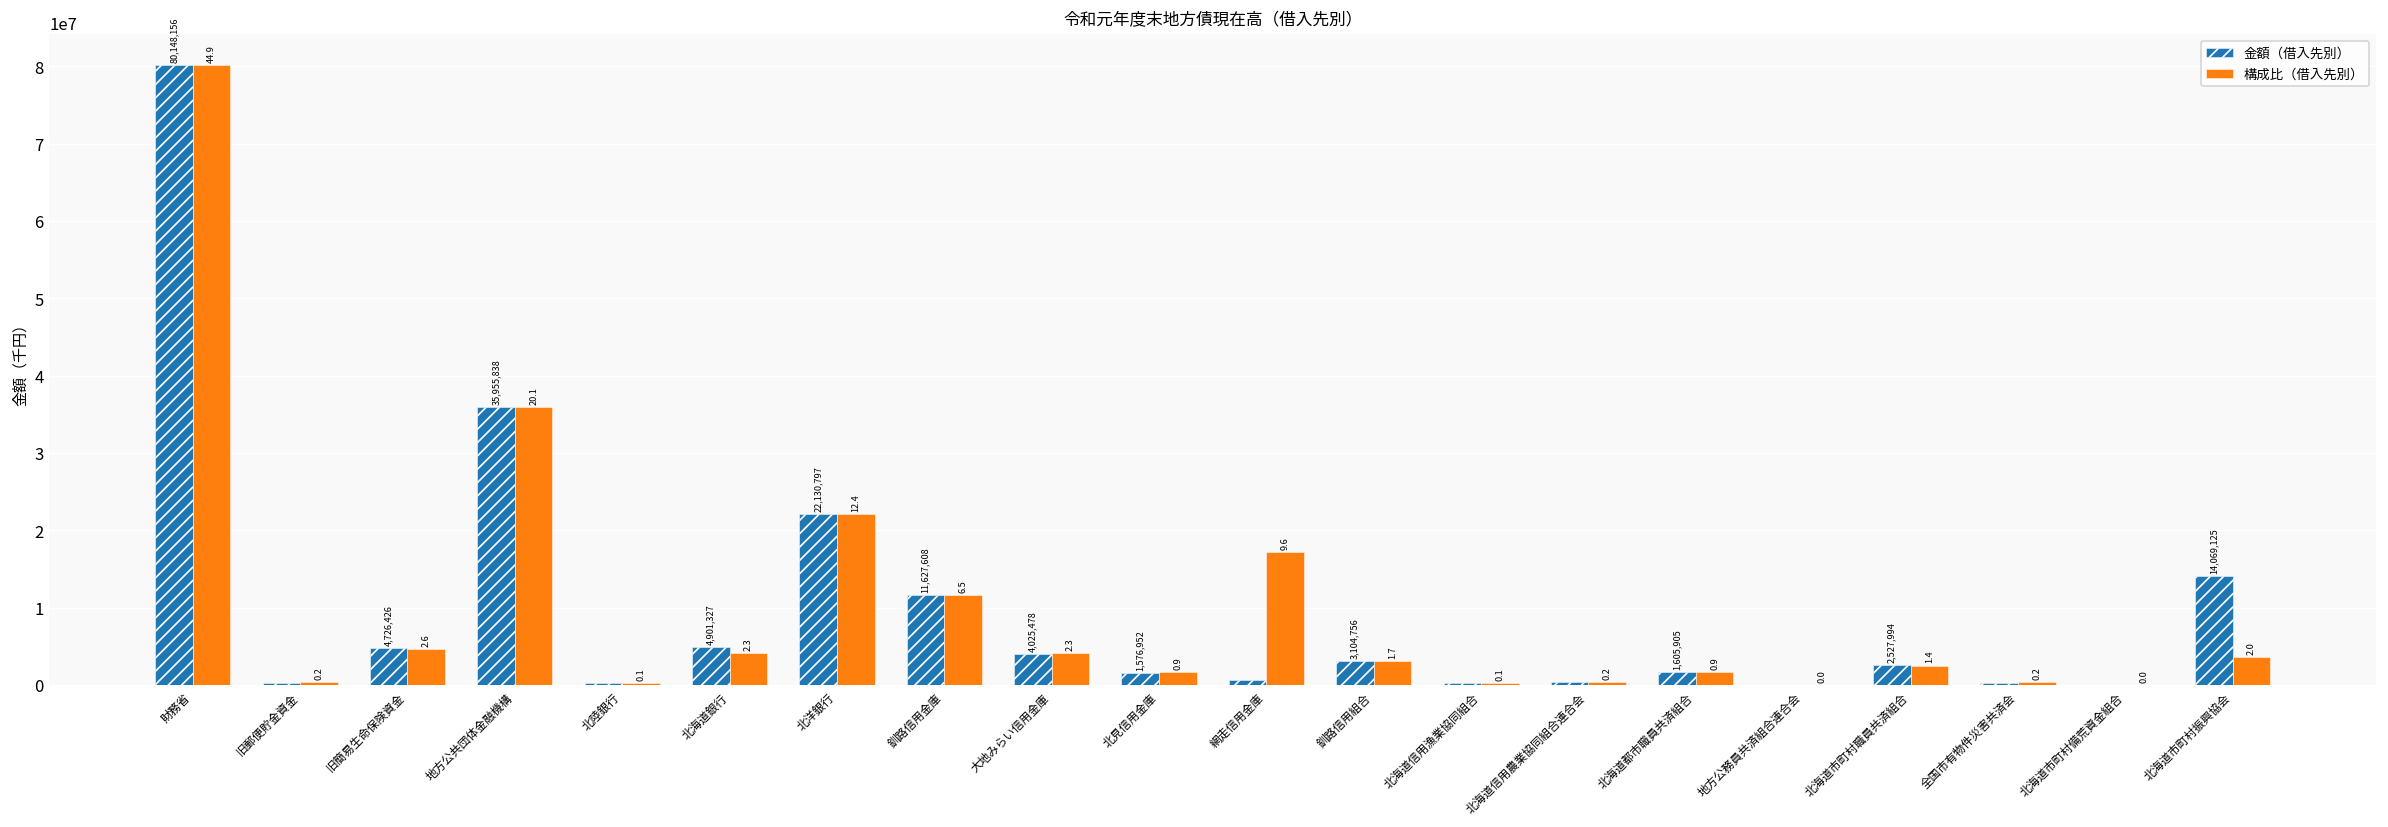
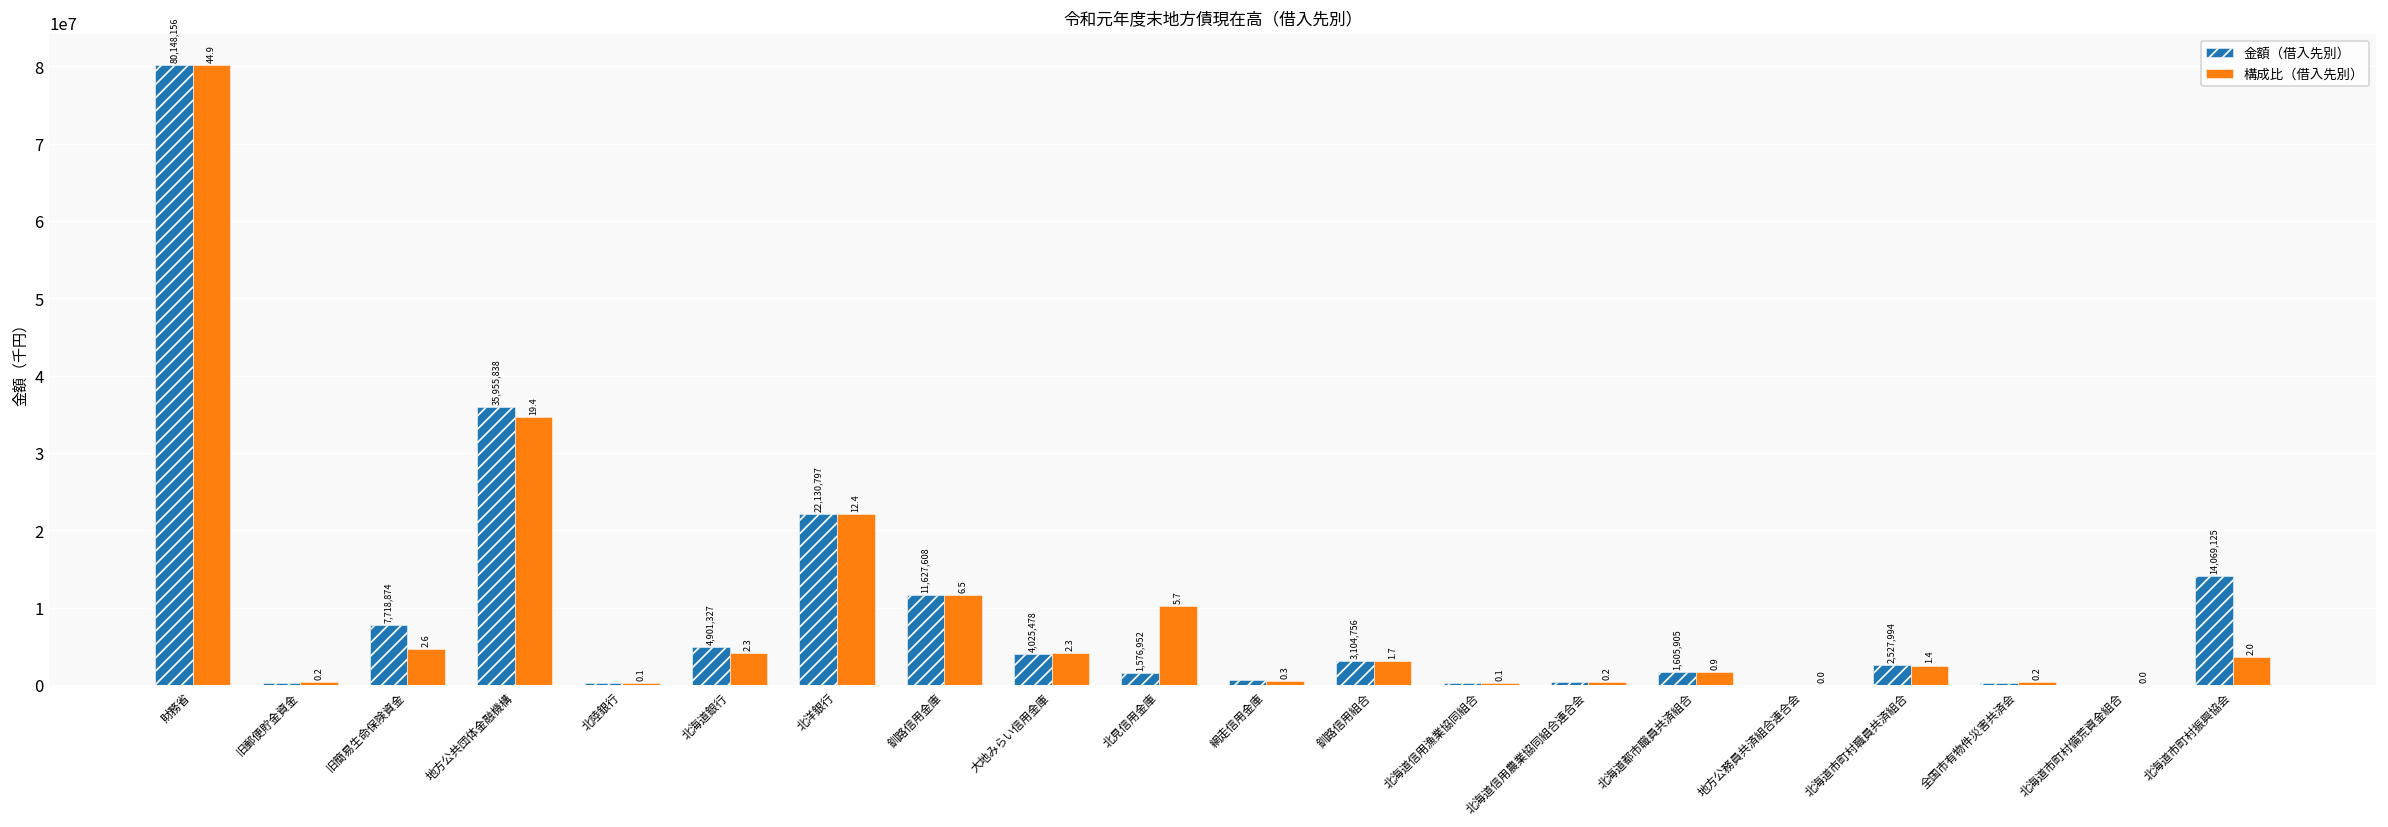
金額（借入先別）, 旧簡易生命保険資金: 4,726,426 -> 7,718,874
構成比（借入先別）, 地方公共団体金融機構: 20.1 -> 19.4
構成比（借入先別）, 北見信用金庫: 0.9 -> 5.7
構成比（借入先別）, 網走信用金庫: 9.6 -> 0.3
